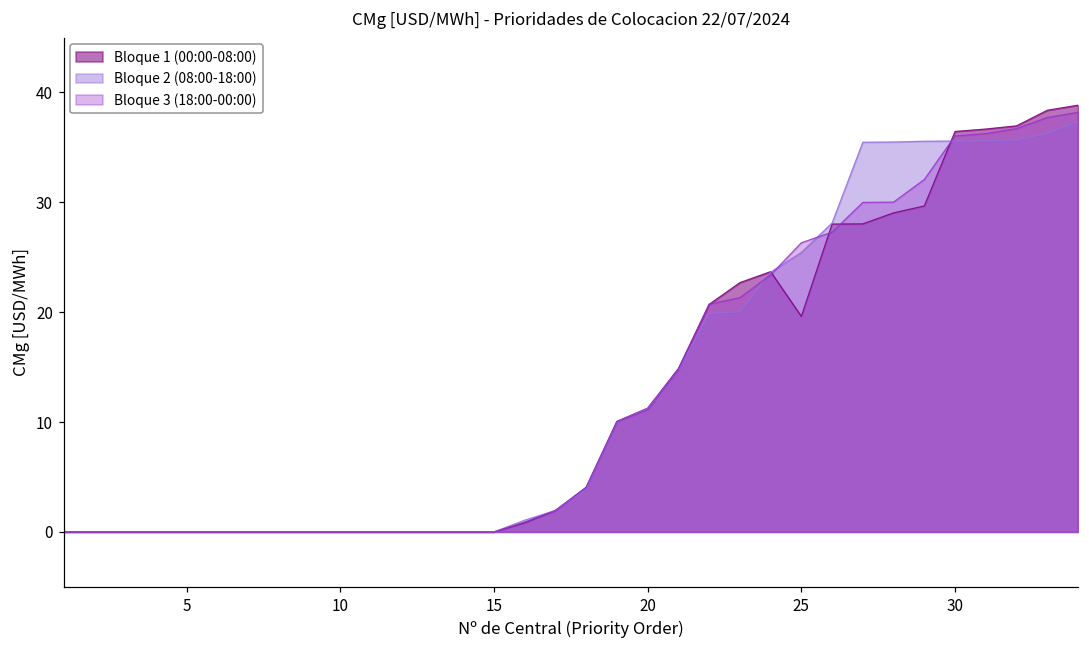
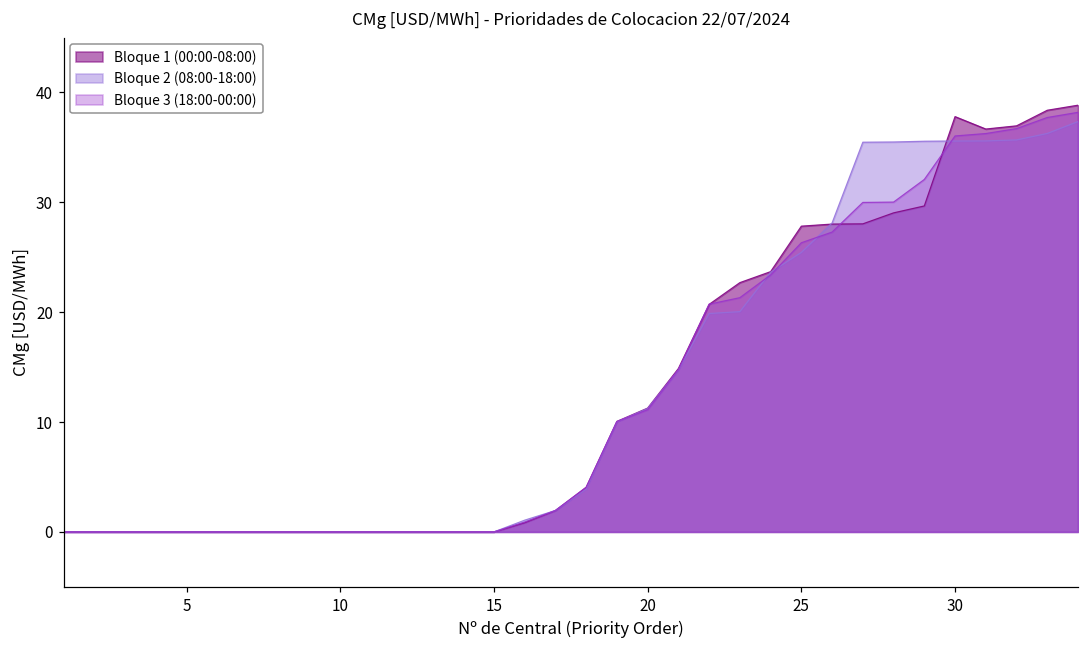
Bloque 1 (00:00-08:00), 25: 20 -> 28
Bloque 1 (00:00-08:00), 30: 36 -> 38
